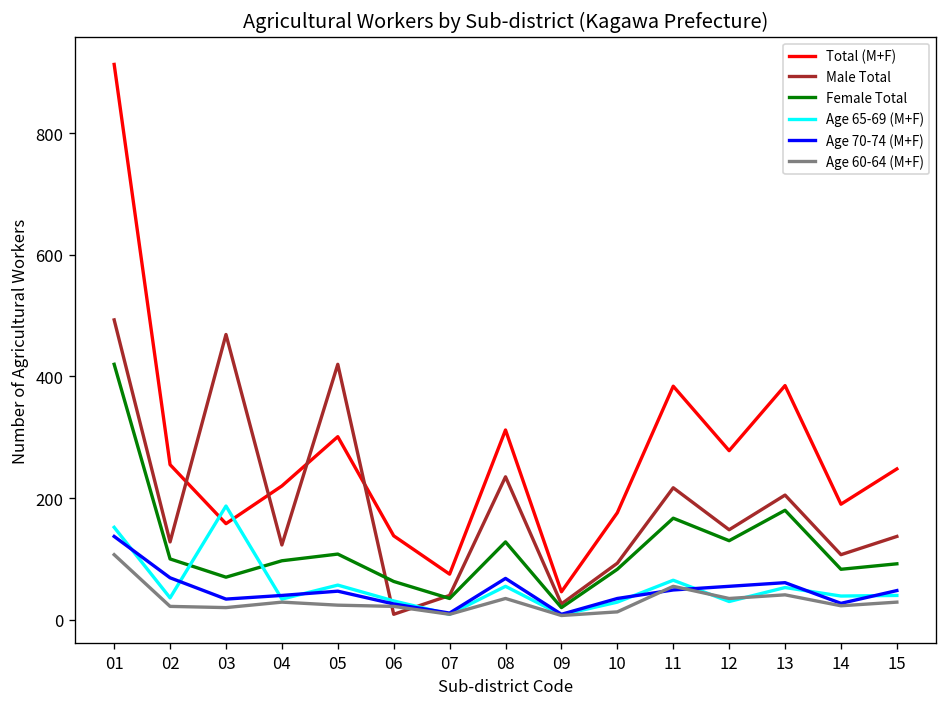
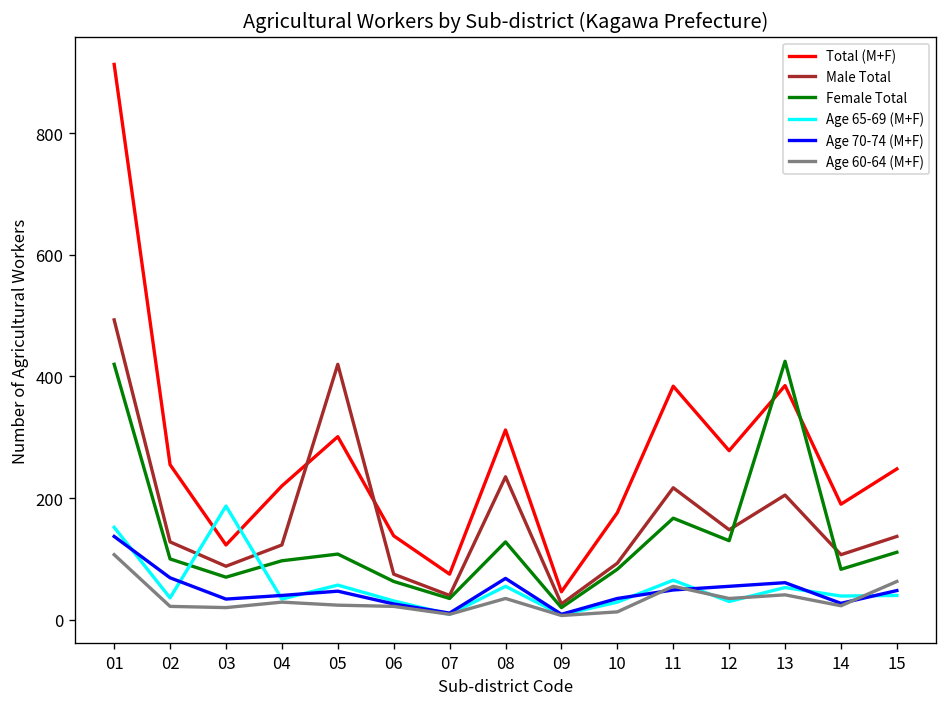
Total (M+F), 03: 160 -> 120
Male Total, 03: 470 -> 90
Male Total, 06: 10 -> 80
Female Total, 13: 180 -> 430
Female Total, 15: 90 -> 110
Age 60-64 (M+F), 15: 30 -> 60
